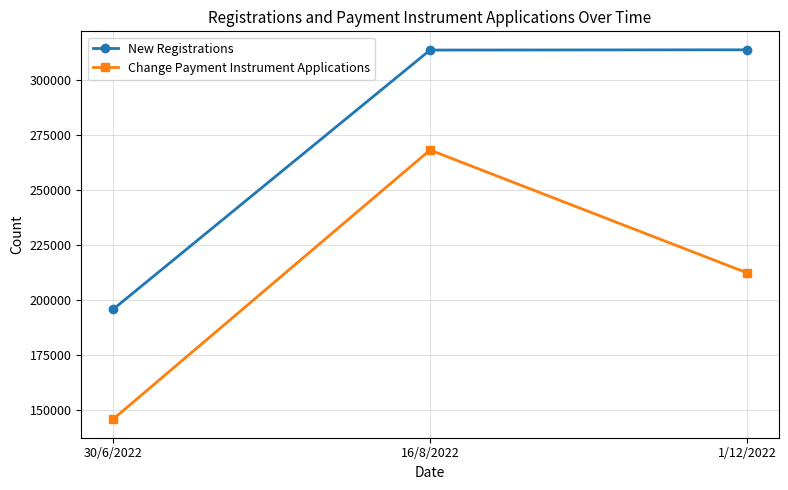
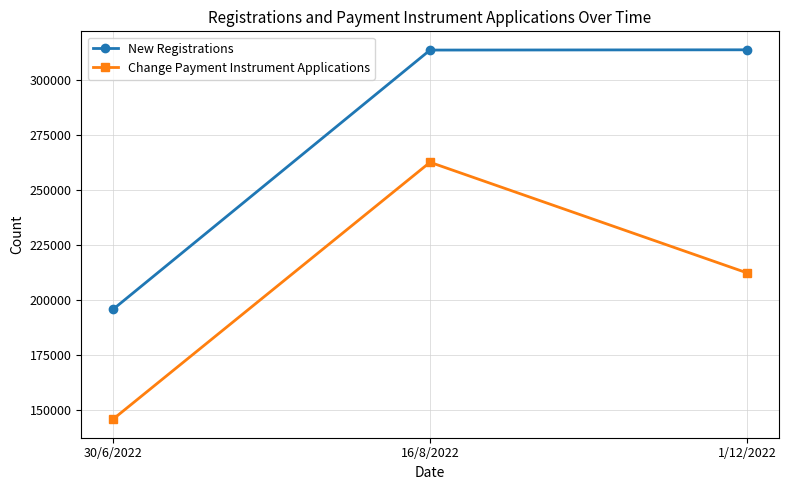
Change Payment Instrument Applications, 16/8/2022: 268000 -> 263000
